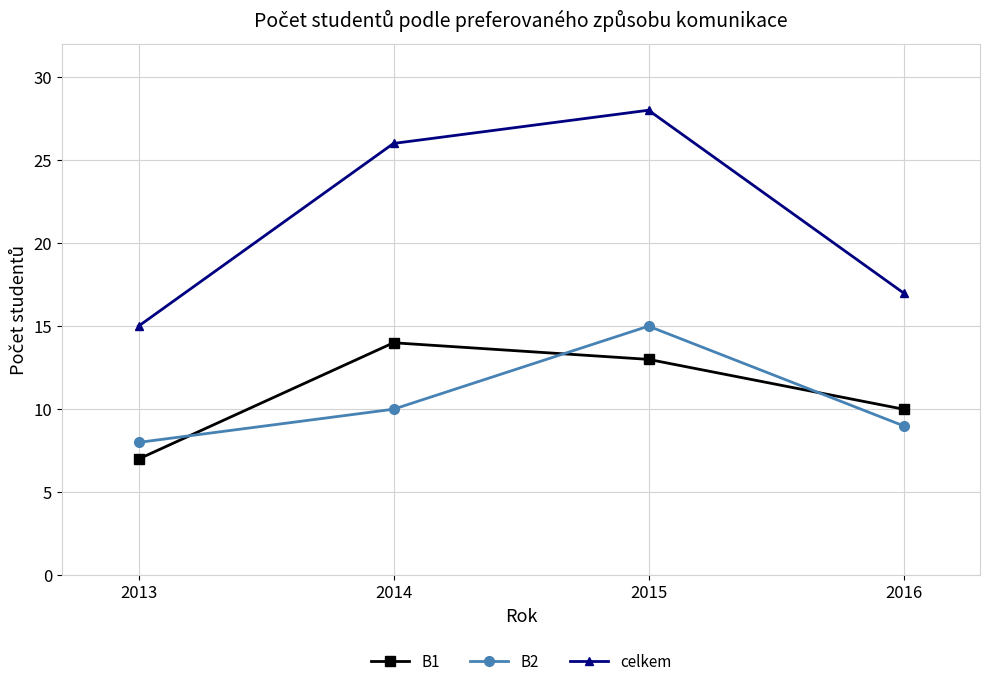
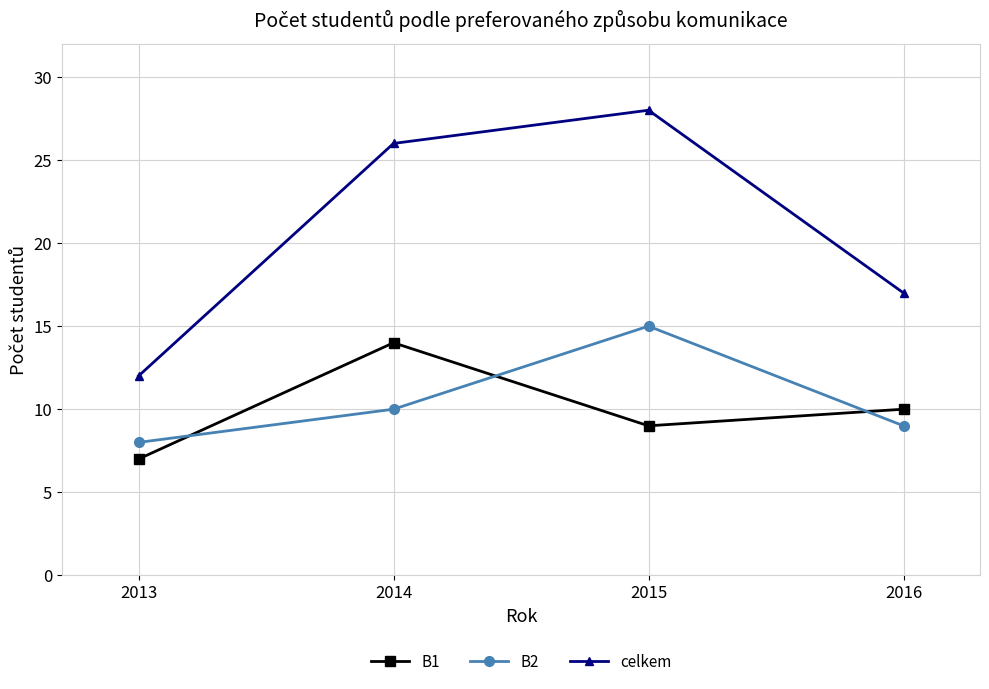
celkem, 2013: 15 -> 12
B1, 2015: 13 -> 9
